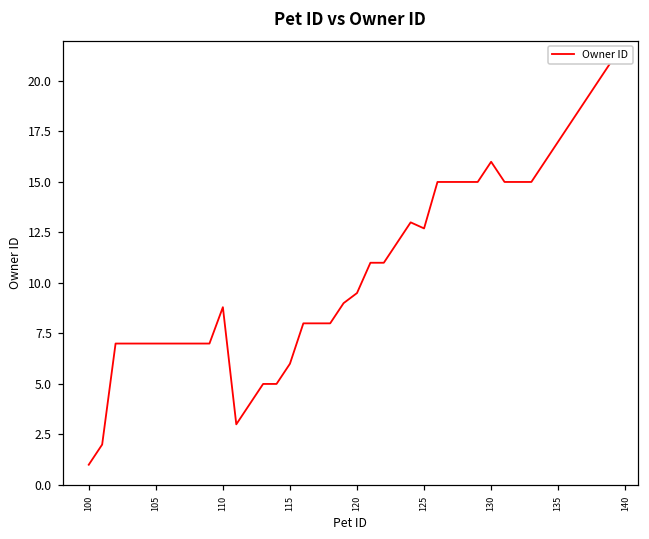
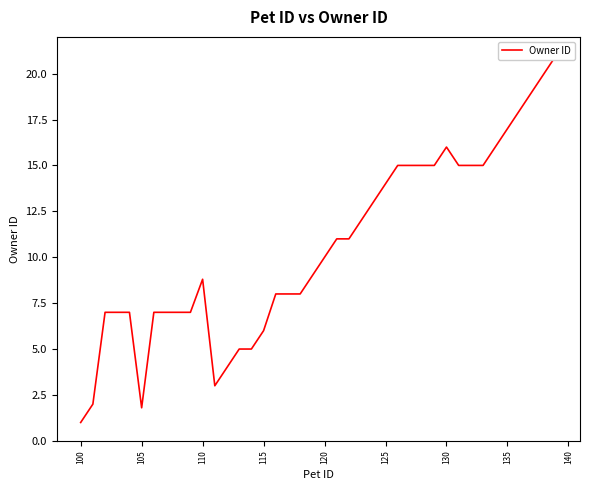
105: 7.0 -> 1.8
120: 9.5 -> 10.0
125: 12.7 -> 14.0
